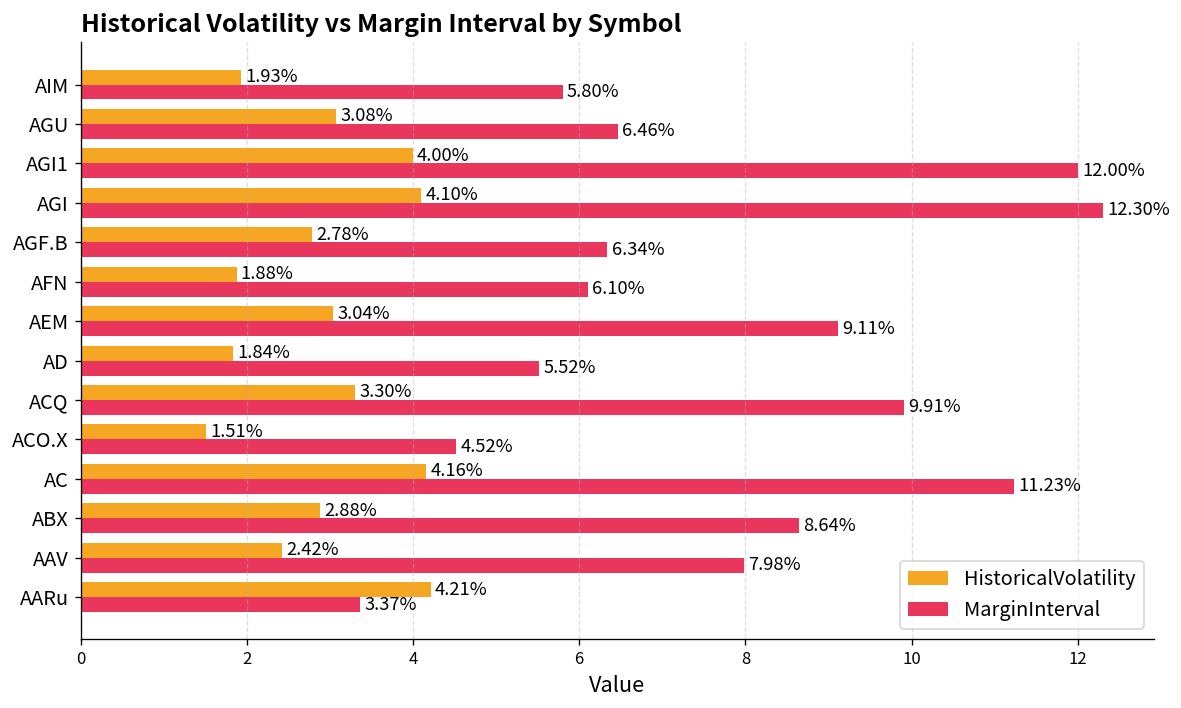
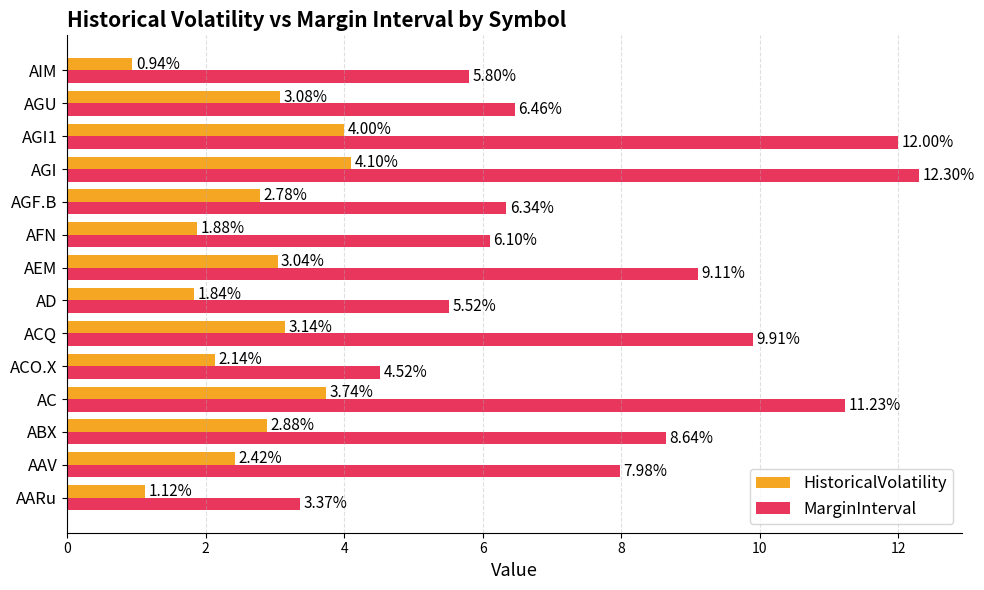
HistoricalVolatility, AIM: 1.93% -> 0.94%
HistoricalVolatility, ACQ: 3.30% -> 3.14%
HistoricalVolatility, ACO.X: 1.51% -> 2.14%
HistoricalVolatility, AC: 4.16% -> 3.74%
HistoricalVolatility, AARu: 4.21% -> 1.12%
